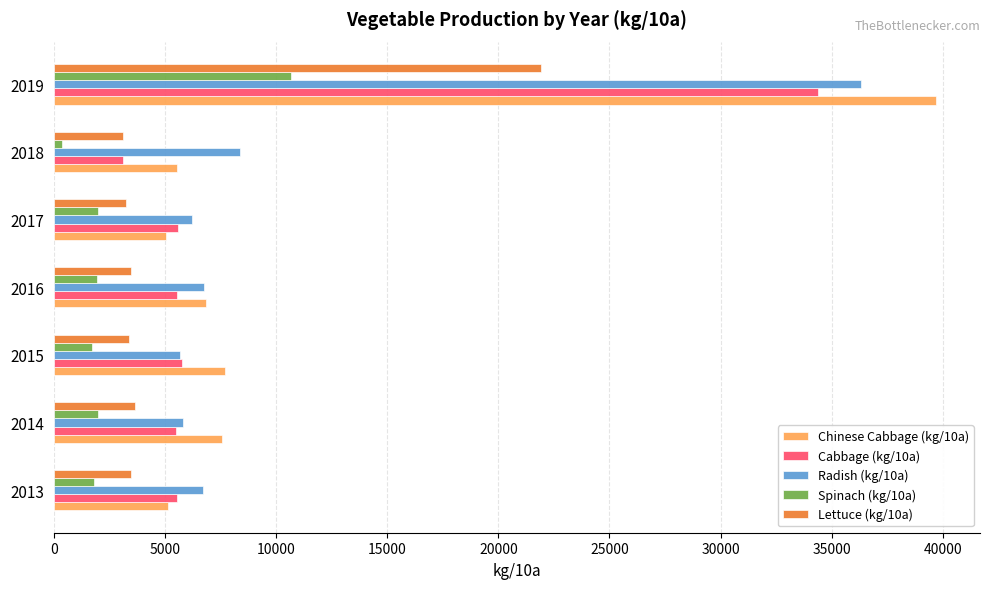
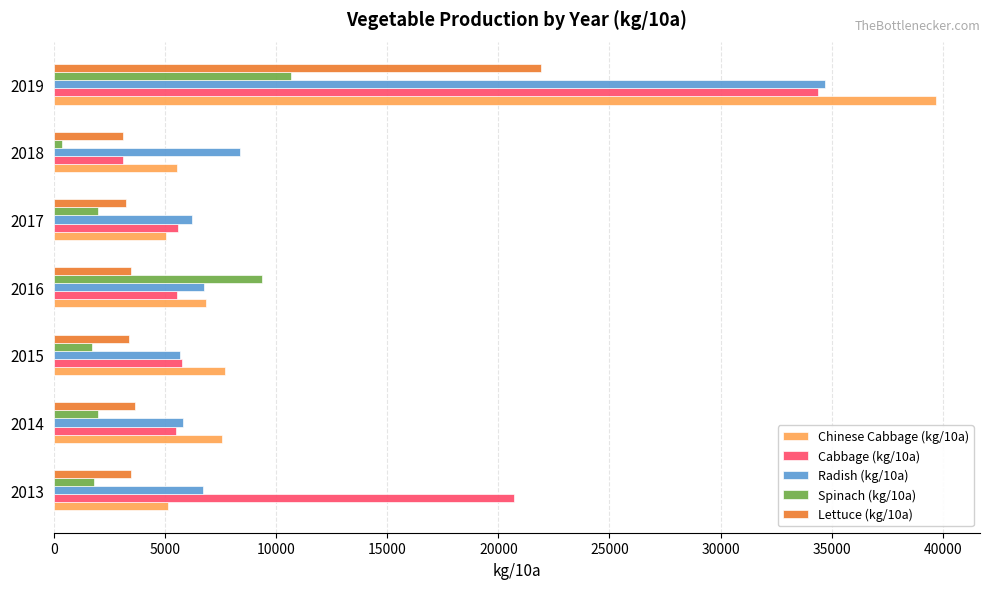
Radish (kg/10a), 2019: 36300 -> 34700
Spinach (kg/10a), 2016: 2000 -> 9300
Cabbage (kg/10a), 2013: 5600 -> 20700
